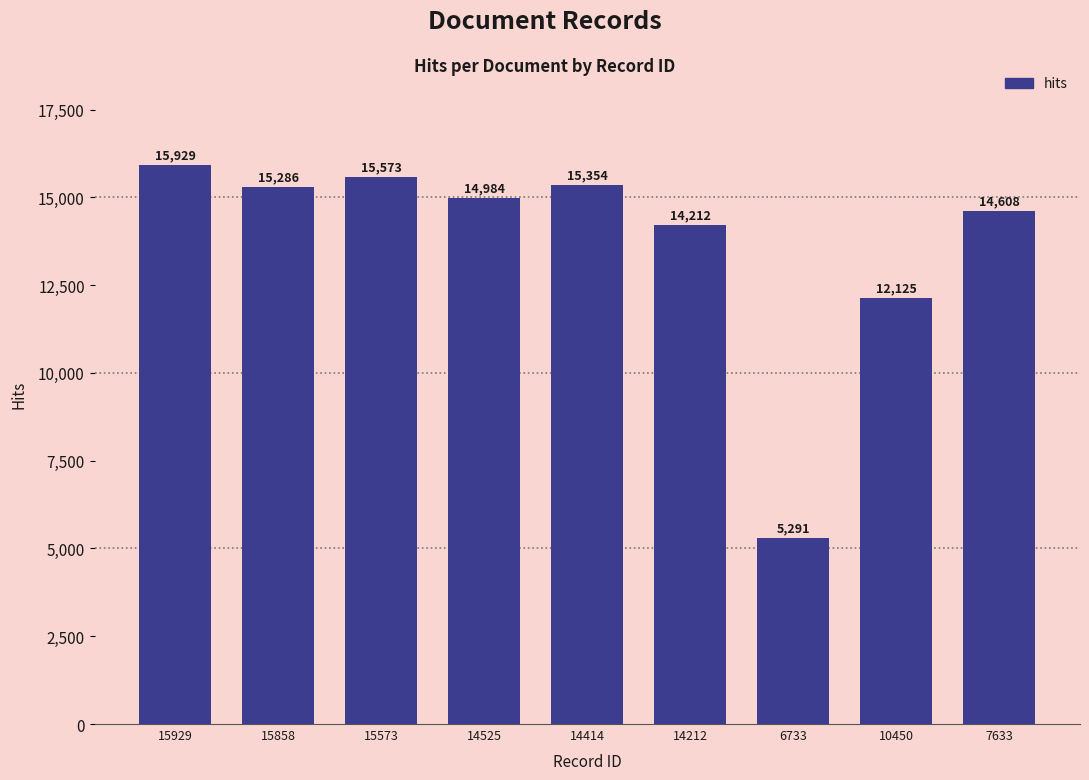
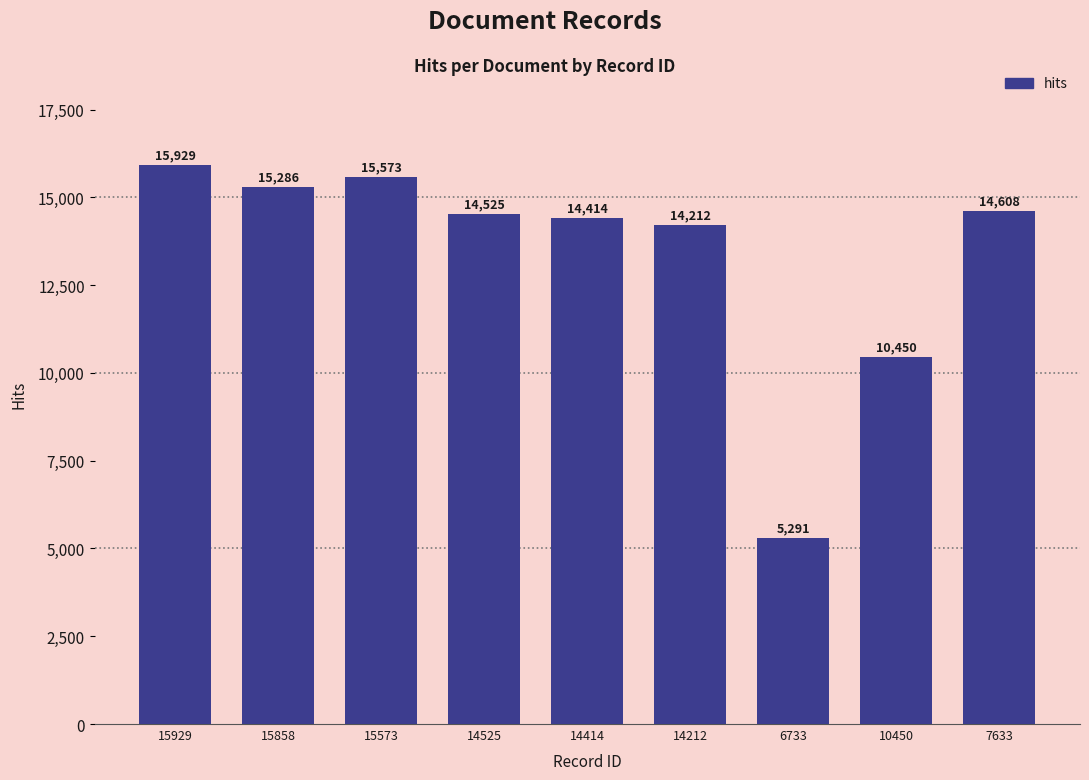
14525: 14,984 -> 14,525
14414: 15,354 -> 14,414
10450: 12,125 -> 10,450
